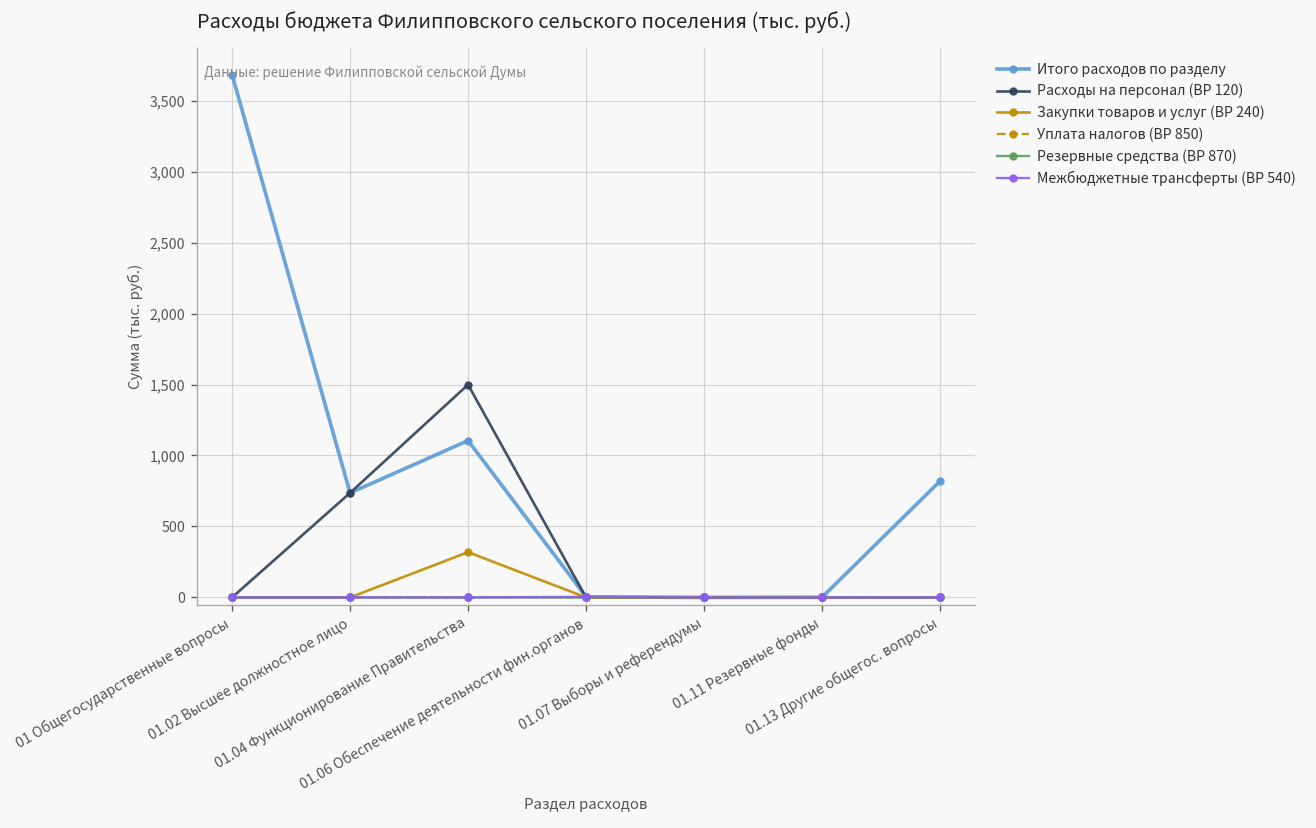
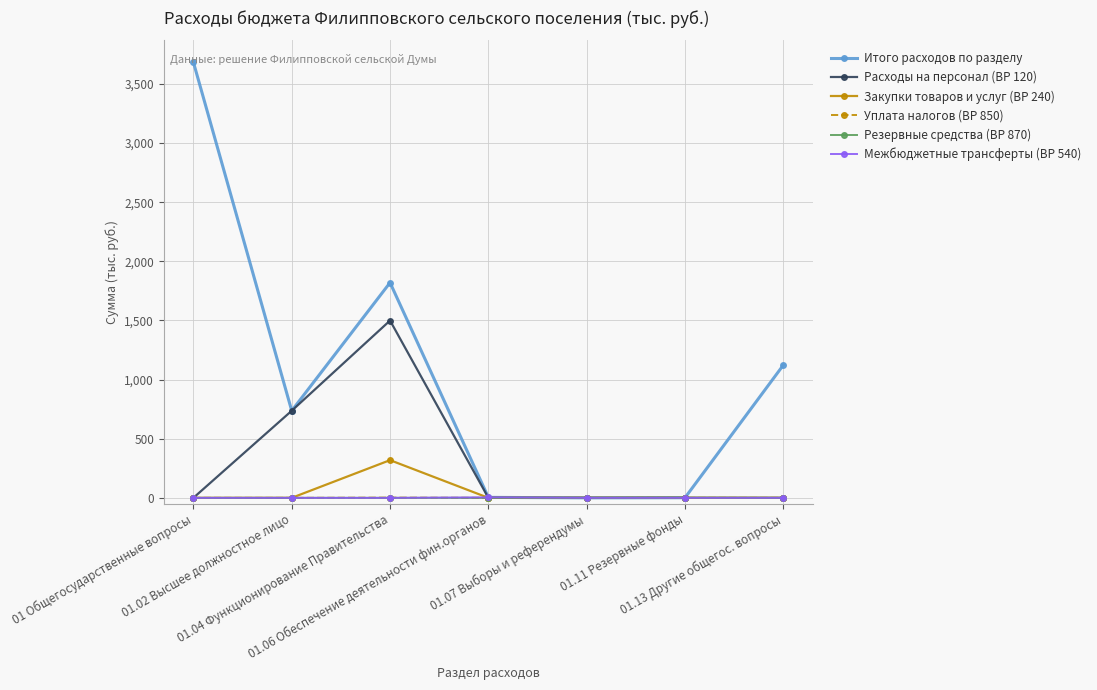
Итого расходов по разделу, 01.04 Функционирование Правительства: 1,100 -> 1,820
Итого расходов по разделу, 01.13 Другие общегос. вопросы: 820 -> 1,120
